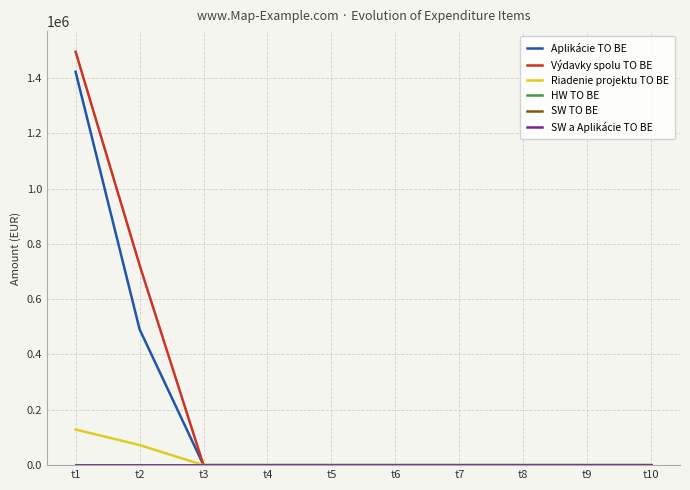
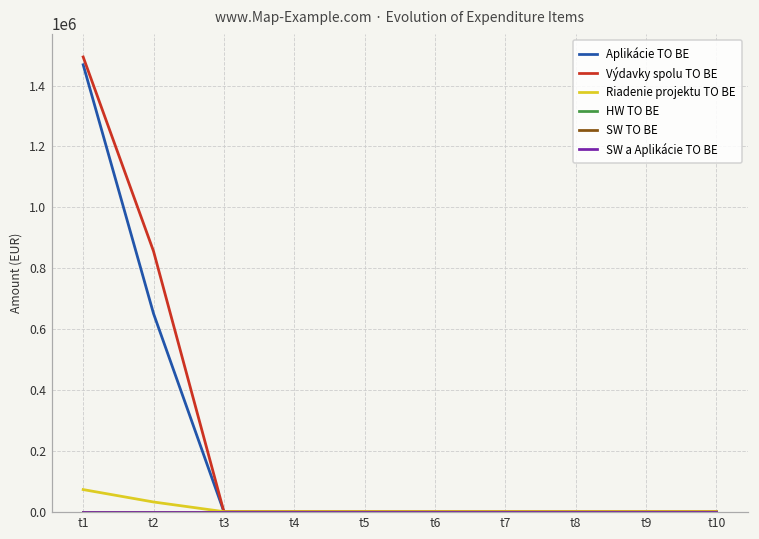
Aplikácie TO BE, t1: 1420000 -> 1470000
Riadenie projektu TO BE, t1: 130000 -> 70000
Aplikácie TO BE, t2: 490000 -> 650000
Výdavky spolu TO BE, t2: 720000 -> 860000
Riadenie projektu TO BE, t2: 70000 -> 30000
